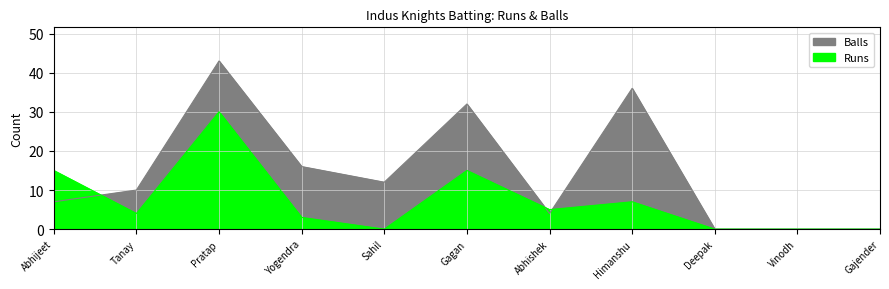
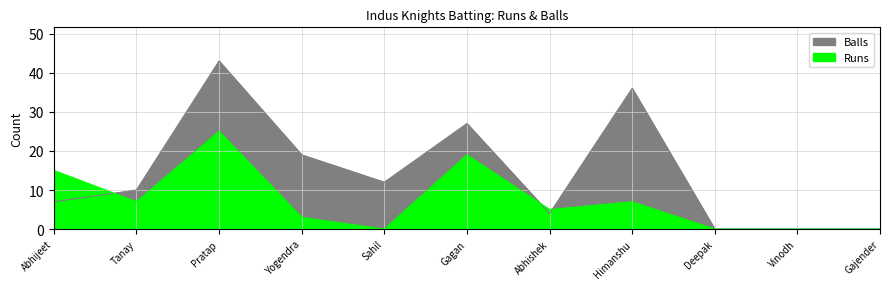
Runs, Tanay: 4 -> 7
Runs, Pratap: 30 -> 25
Balls, Yogendra: 16 -> 19
Balls, Gagan: 32 -> 27
Runs, Gagan: 15 -> 19
